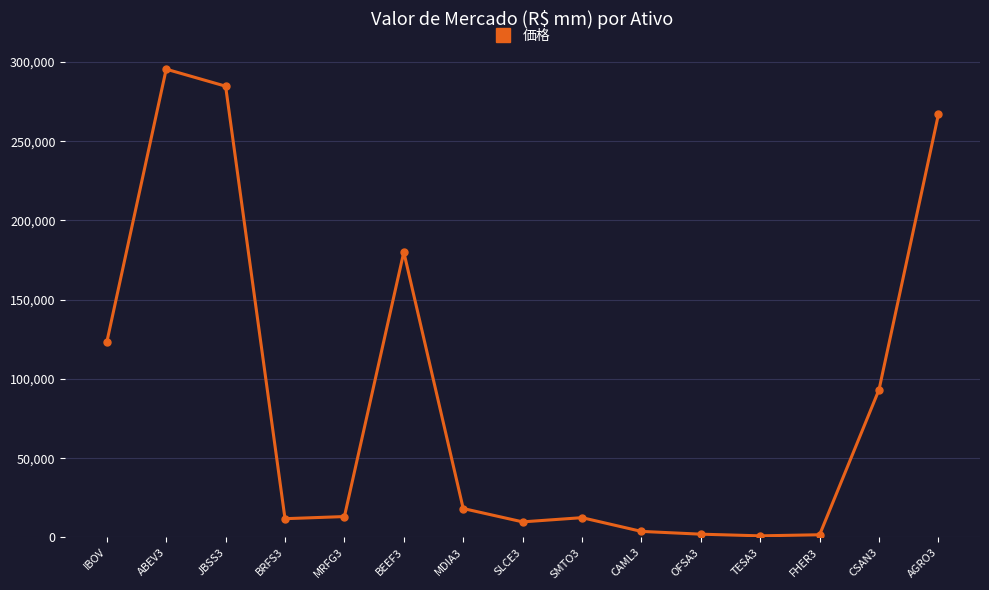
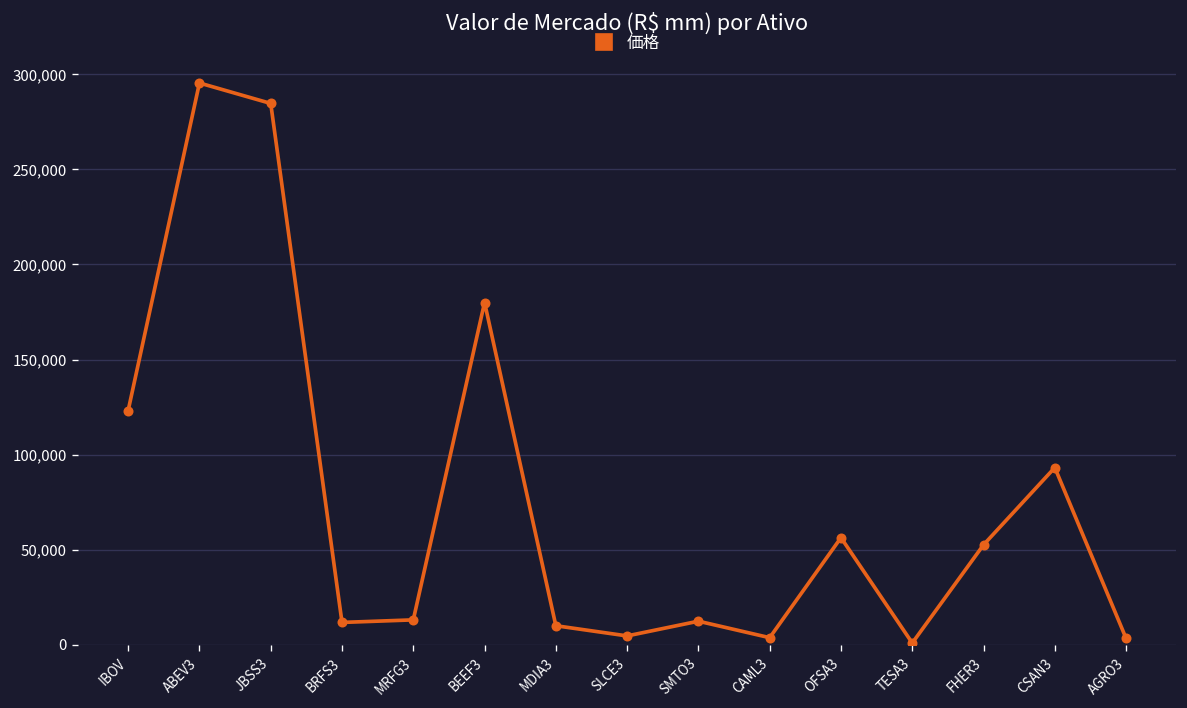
MDIA3: 18,000 -> 10,000
SLCE3: 10,000 -> 5,000
OFSA3: 2,000 -> 56,000
FHER3: 2,000 -> 53,000
AGRO3: 267,000 -> 3,000
